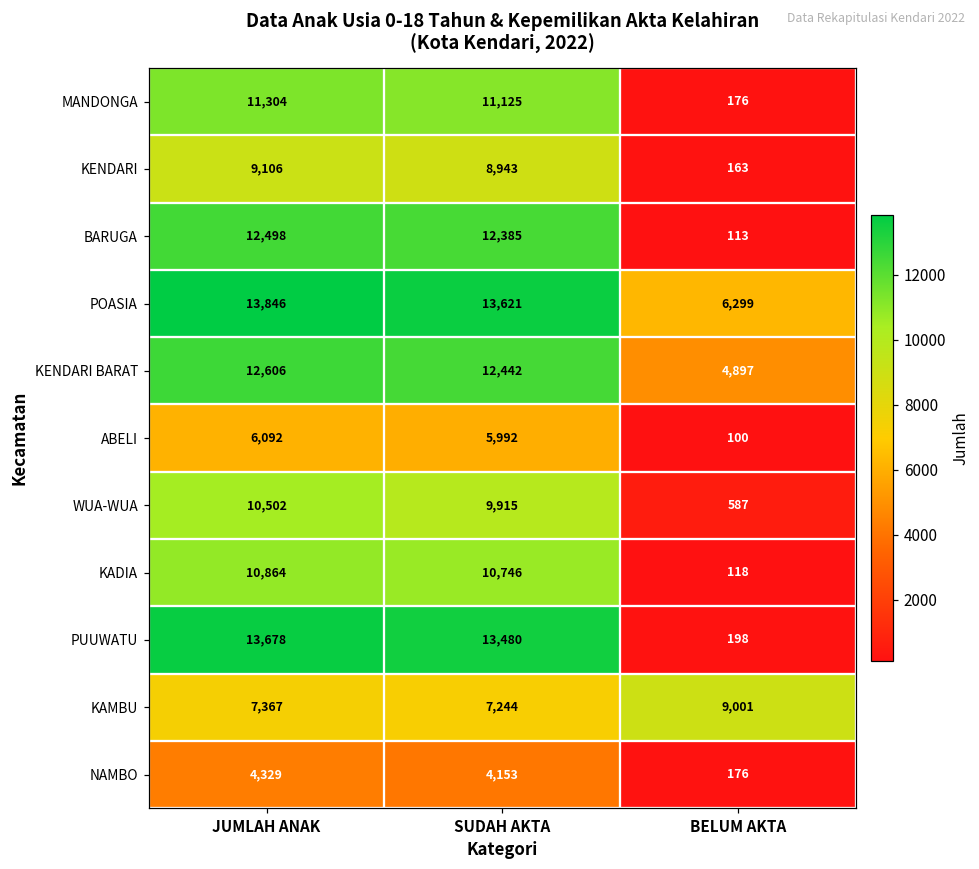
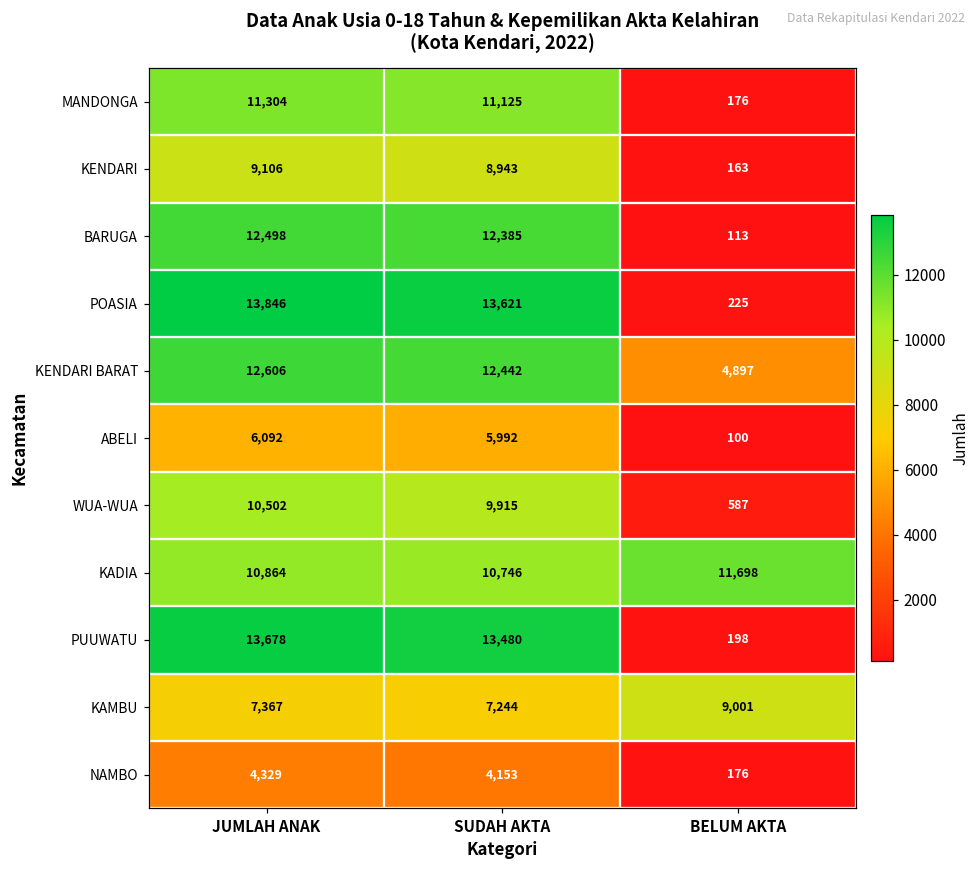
POASIA, BELUM AKTA: 6,299 -> 225
KADIA, BELUM AKTA: 118 -> 11,698
